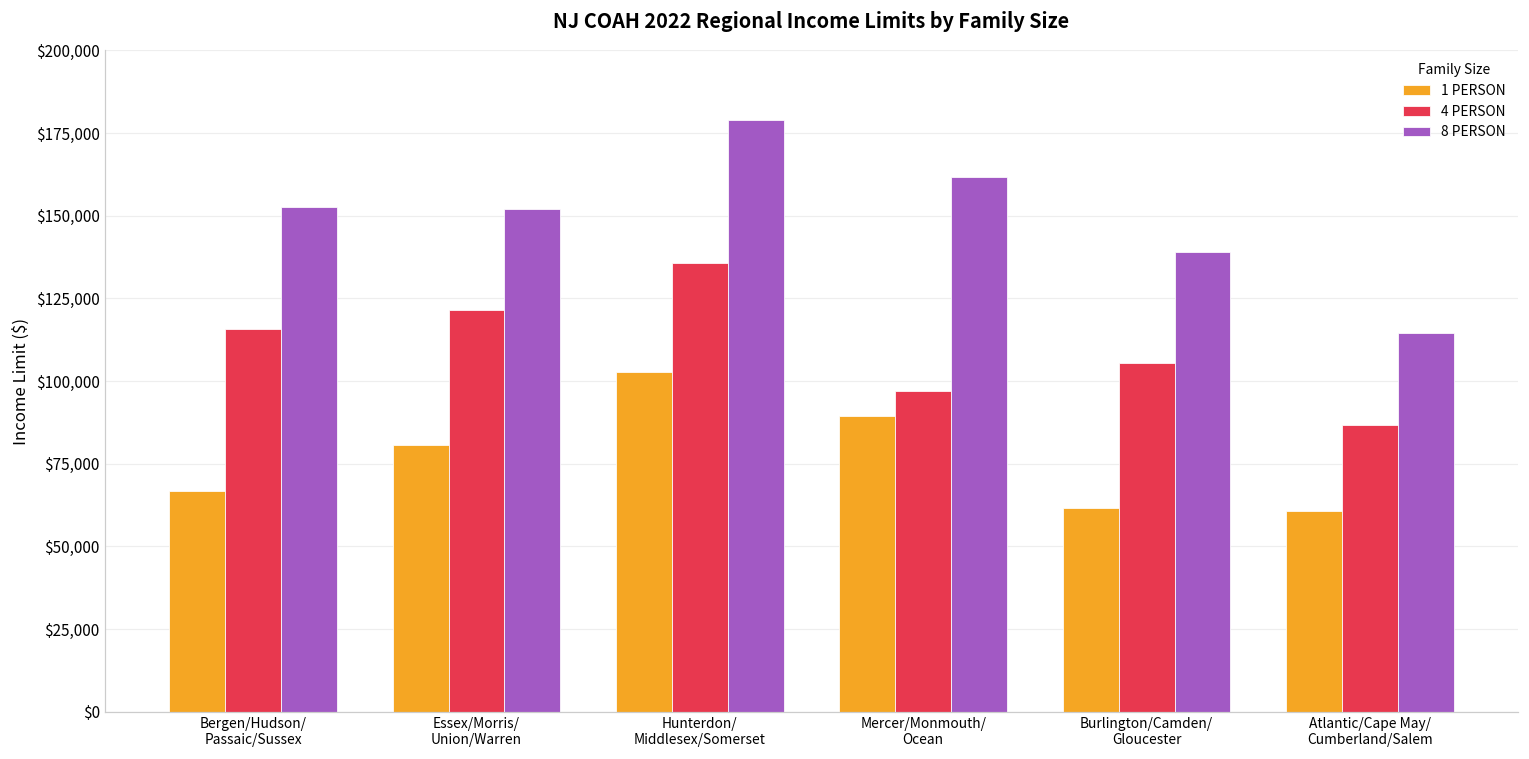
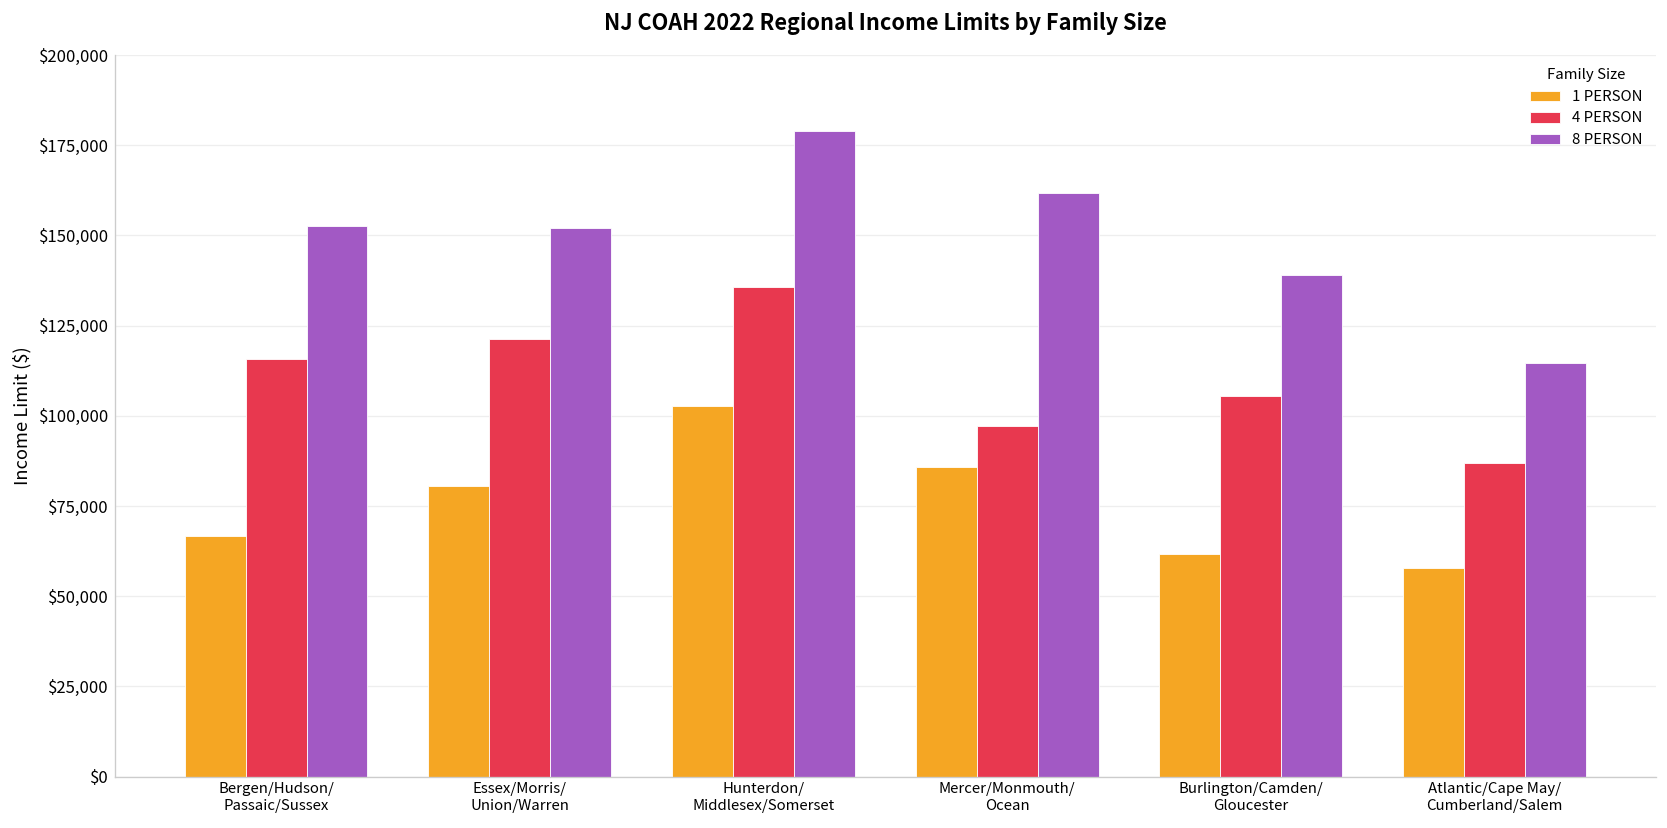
1 PERSON, Mercer/Monmouth/ Ocean: $89,000 -> $86,000
1 PERSON, Atlantic/Cape May/ Cumberland/Salem: $61,000 -> $58,000
